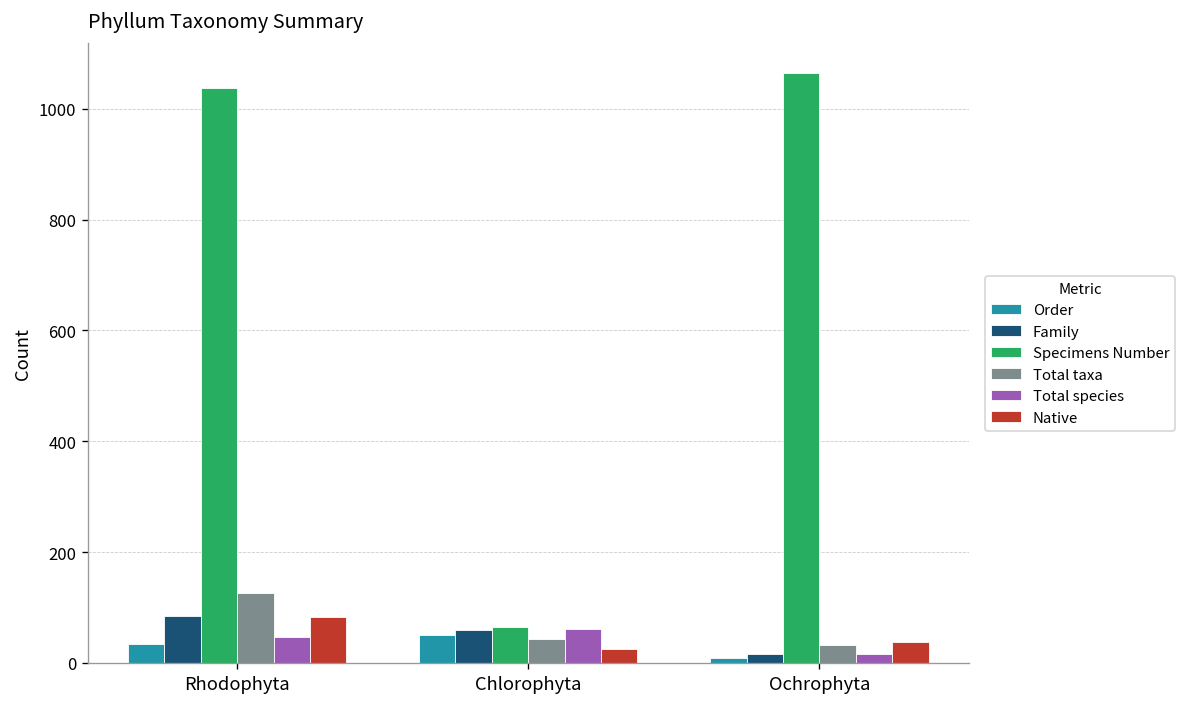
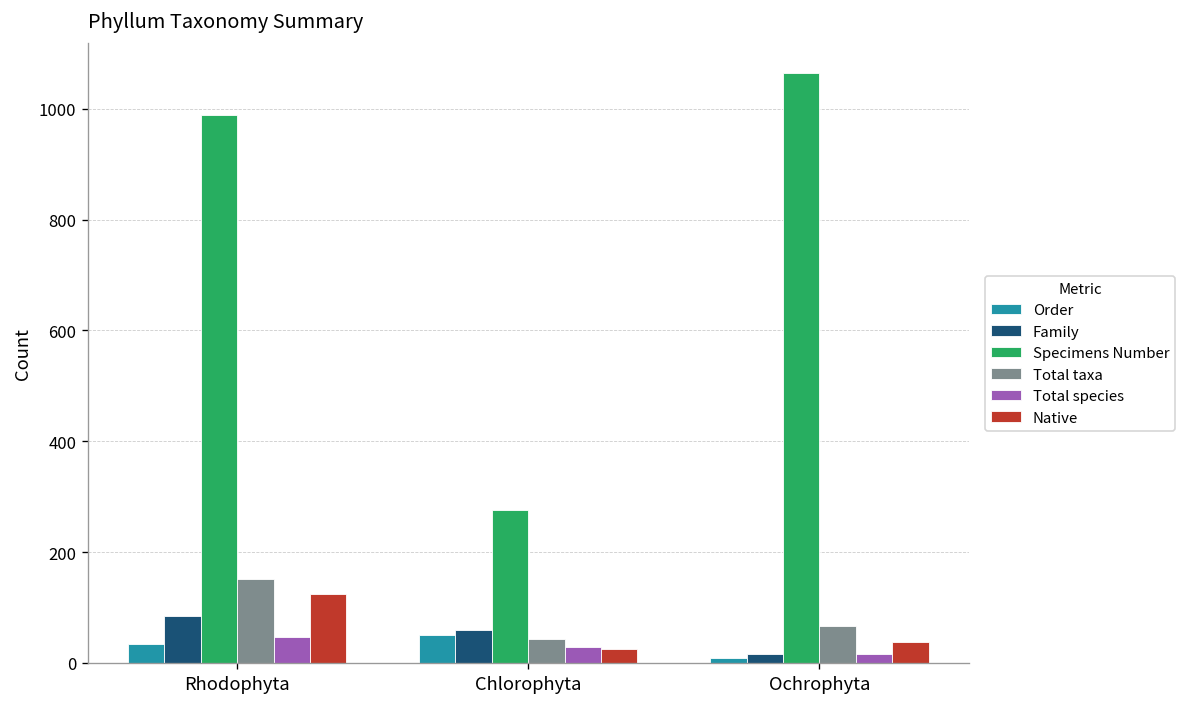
Specimens Number, Rhodophyta: 1040 -> 990
Total taxa, Rhodophyta: 130 -> 150
Native, Rhodophyta: 80 -> 130
Specimens Number, Chlorophyta: 60 -> 280
Total species, Chlorophyta: 60 -> 30
Total taxa, Ochrophyta: 30 -> 70
